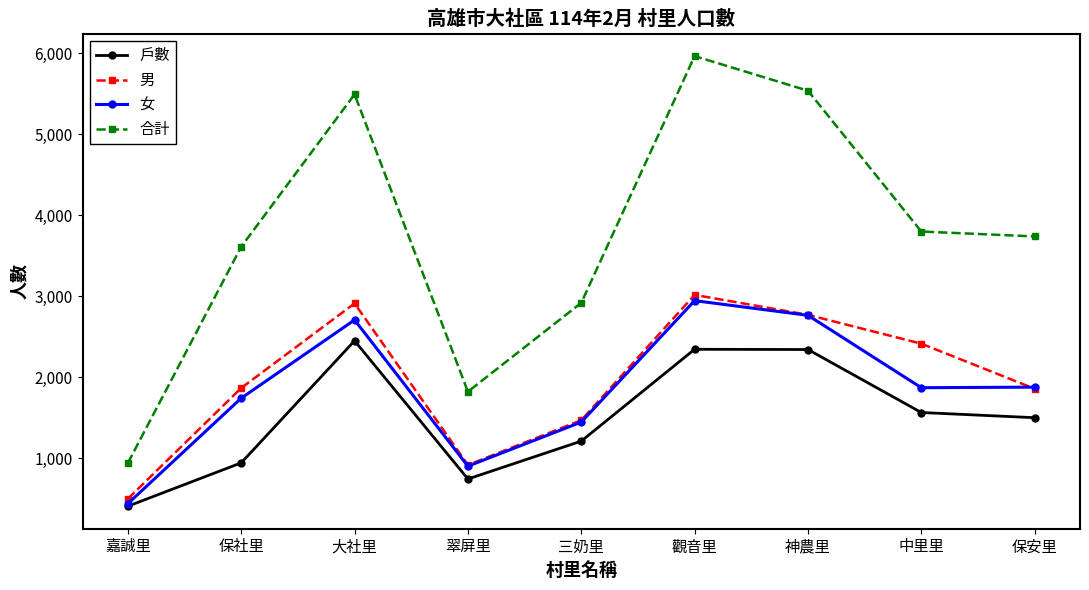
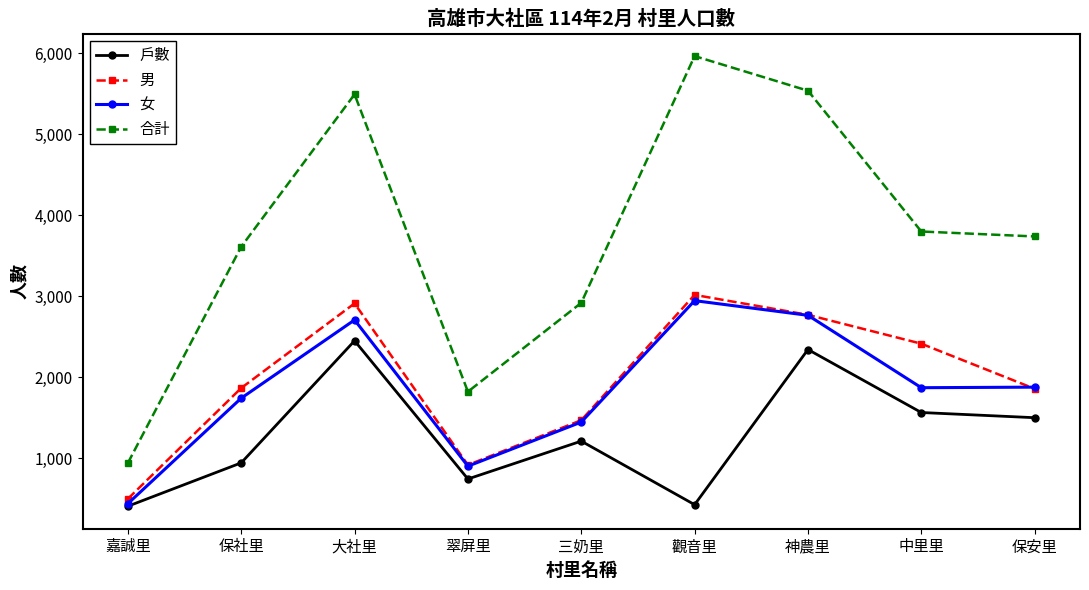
戶數, 觀音里: 2,300 -> 400
